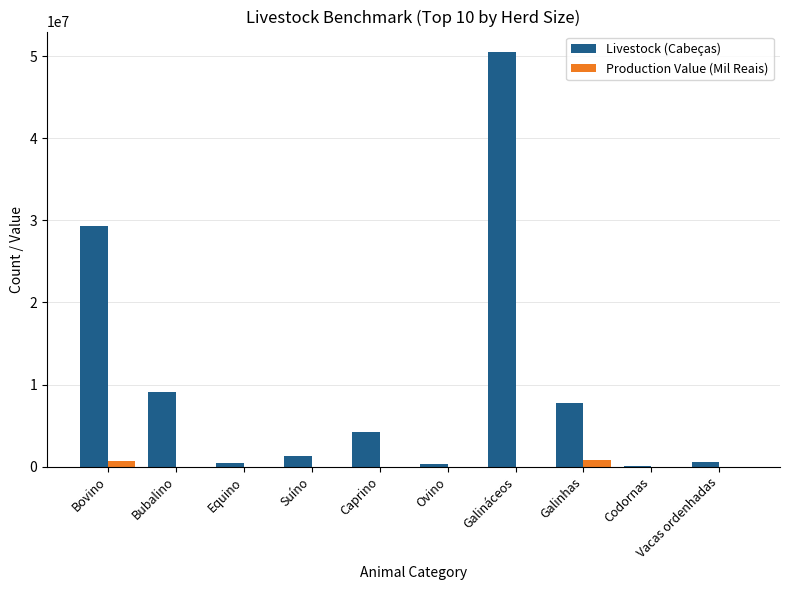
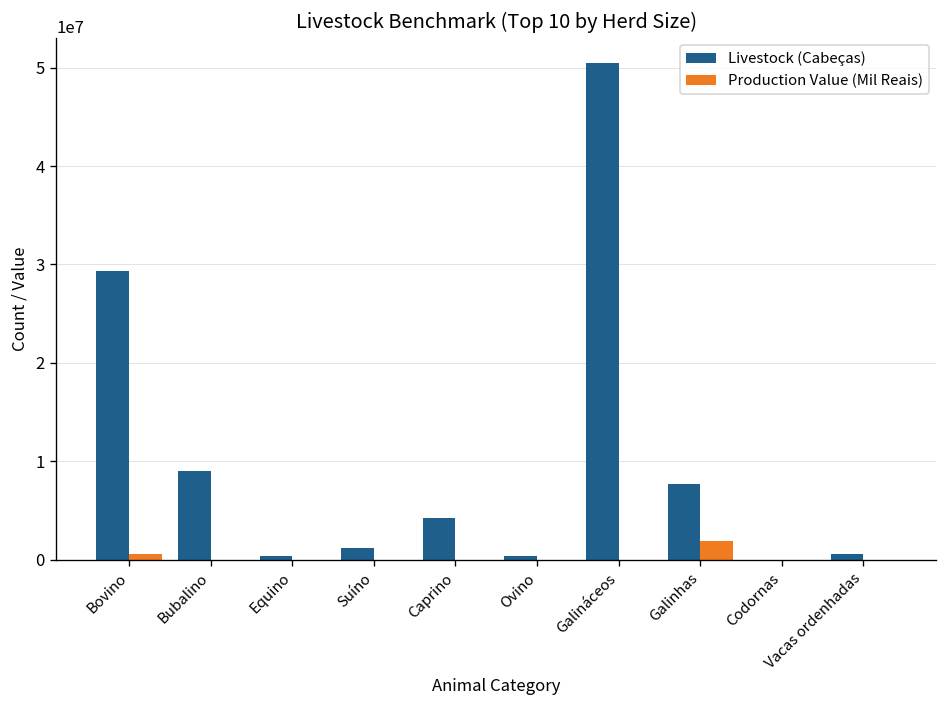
Production Value (Mil Reais), Galinhas: 1000000 -> 2000000
